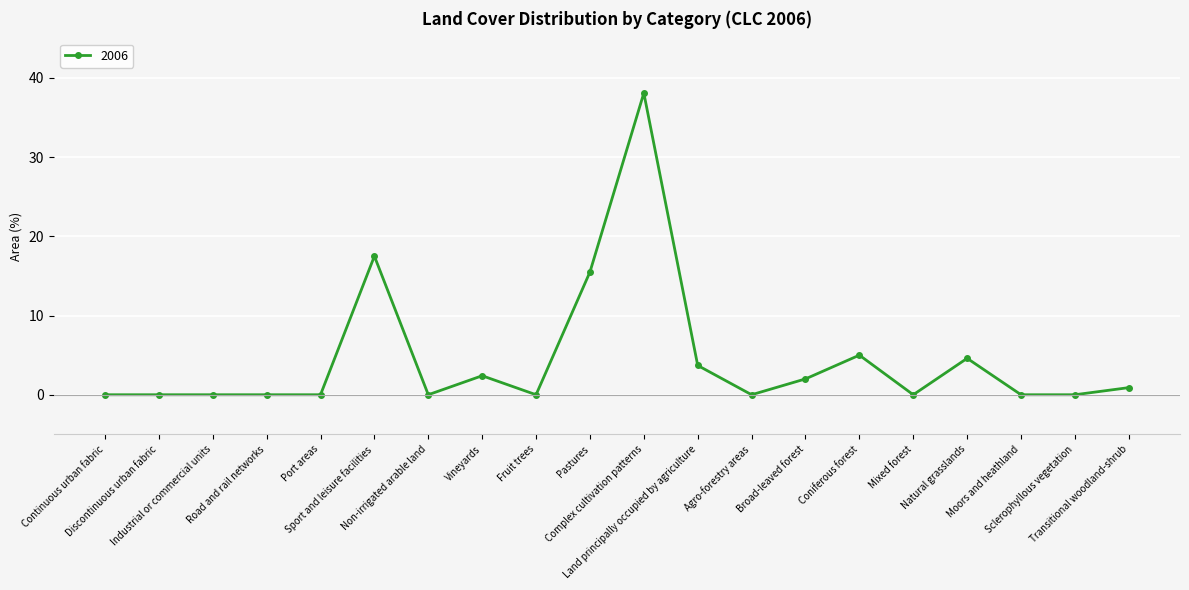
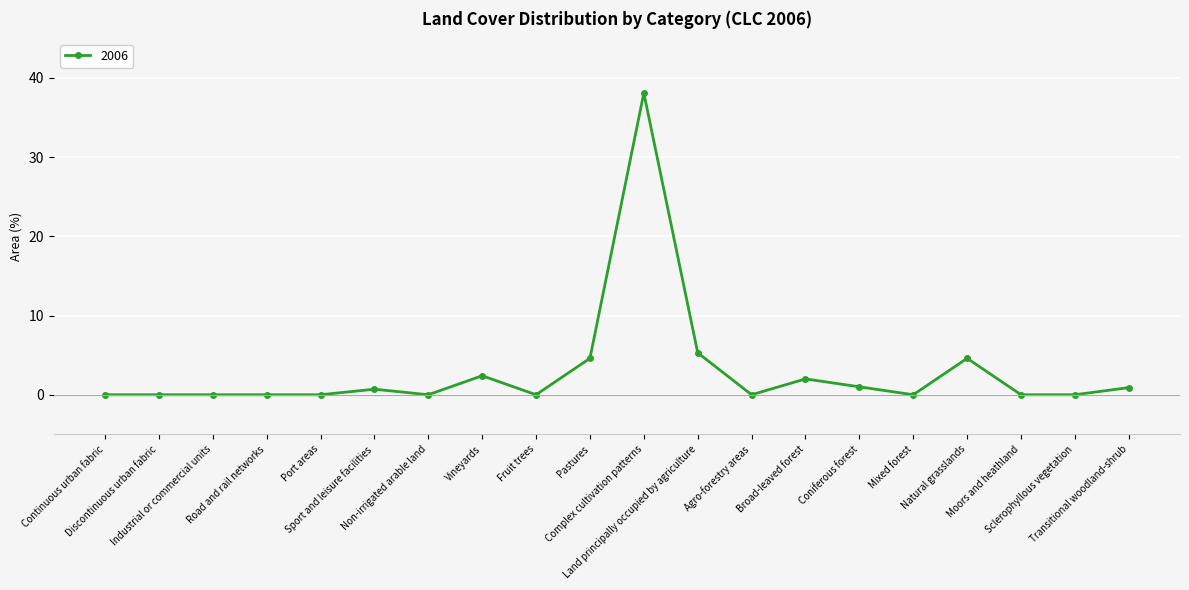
Sport and leisure facilities: 18 -> 1
Pastures: 16 -> 5
Land principally occupied by agriculture: 4 -> 5
Coniferous forest: 5 -> 1
